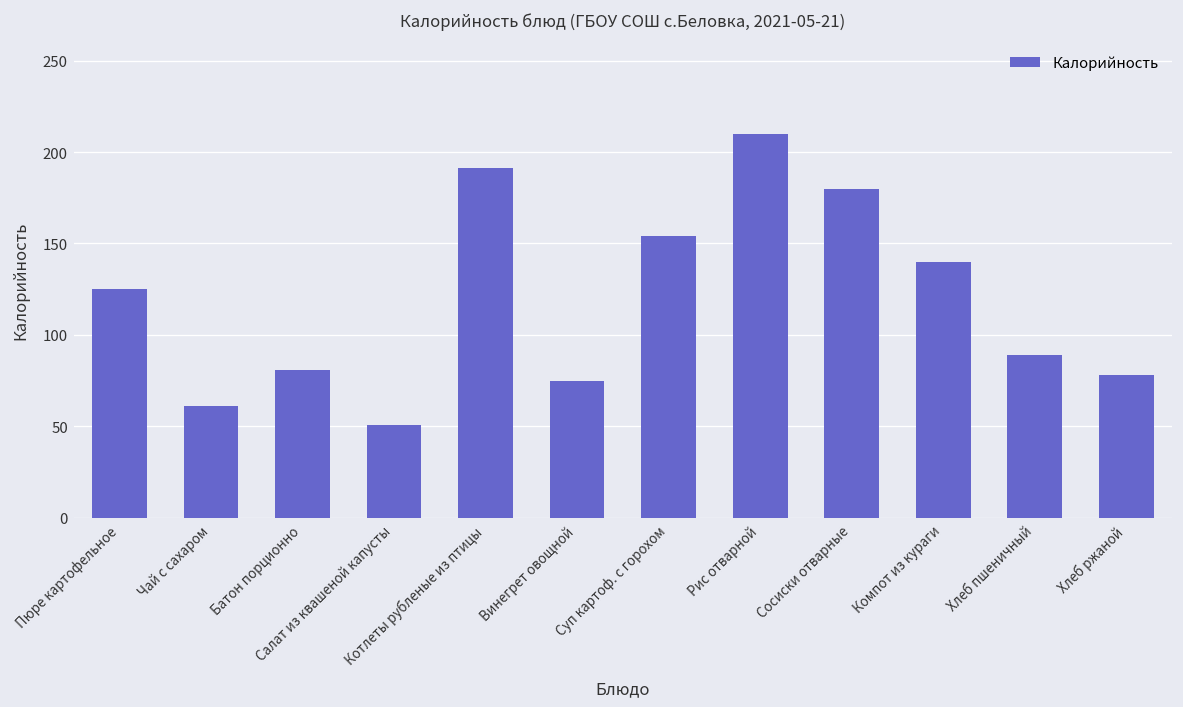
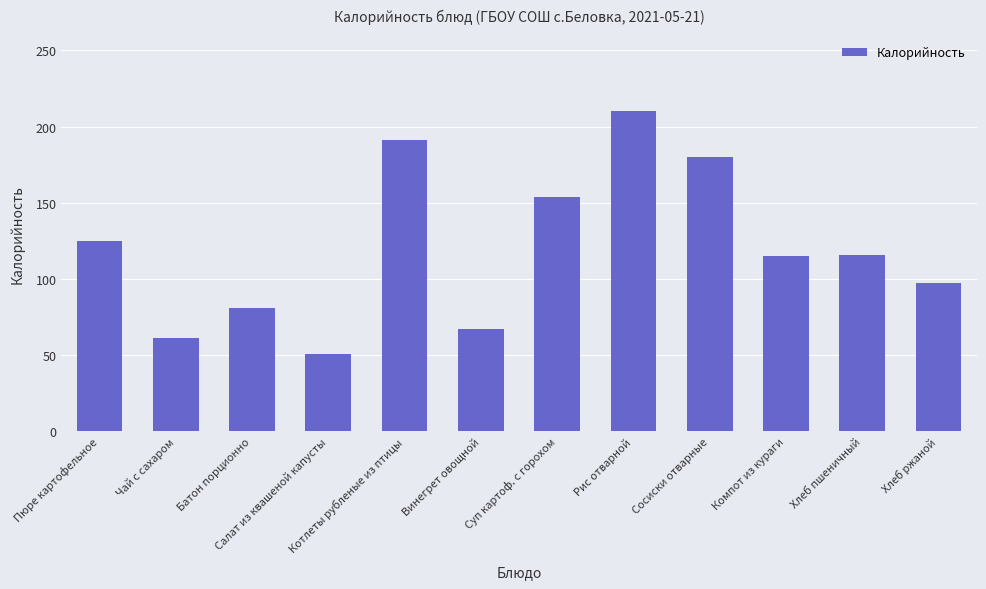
Винегрет овощной: 75 -> 67
Компот из кураги: 140 -> 115
Хлеб пшеничный: 89 -> 116
Хлеб ржаной: 78 -> 97
